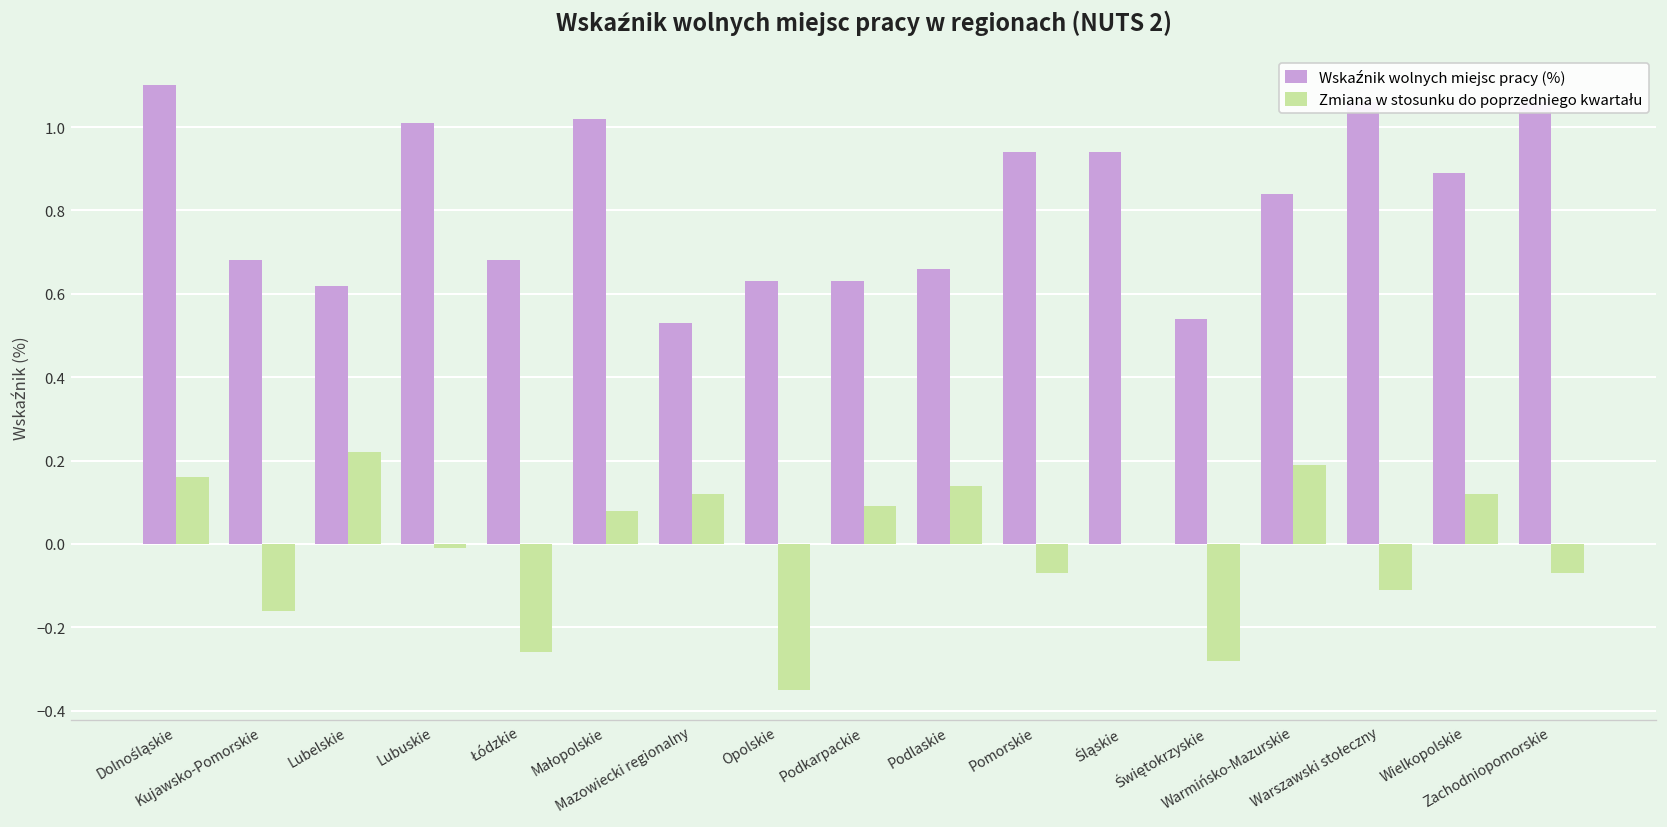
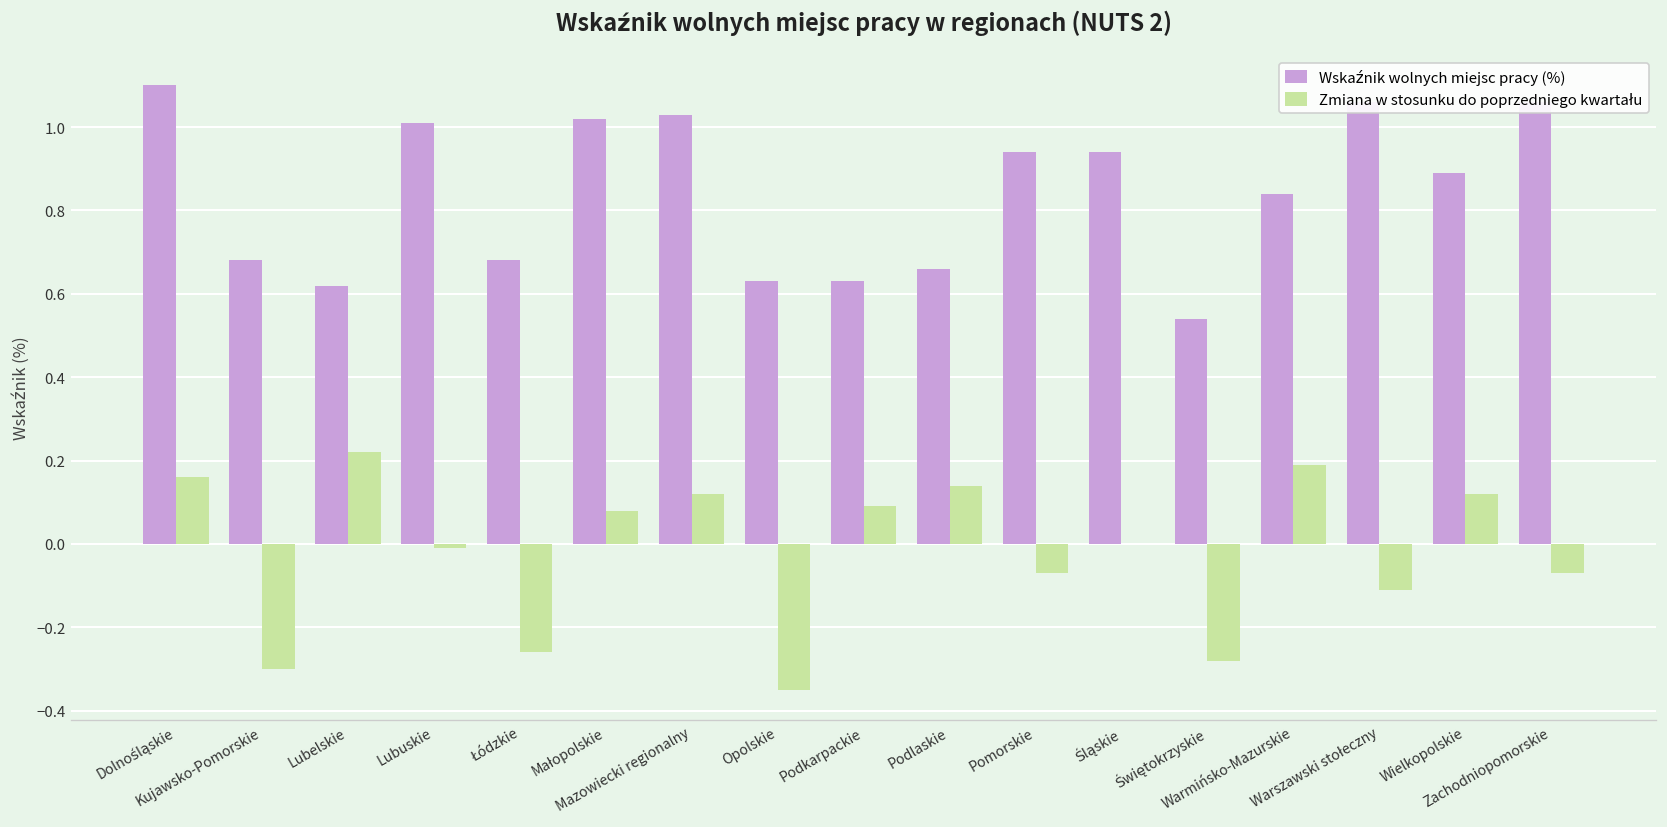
Zmiana w stosunku do poprzedniego kwartału, Kujawsko-Pomorskie: -0.16 -> -0.30
Wskaźnik wolnych miejsc pracy (%), Mazowiecki regionalny: 0.53 -> 1.03
